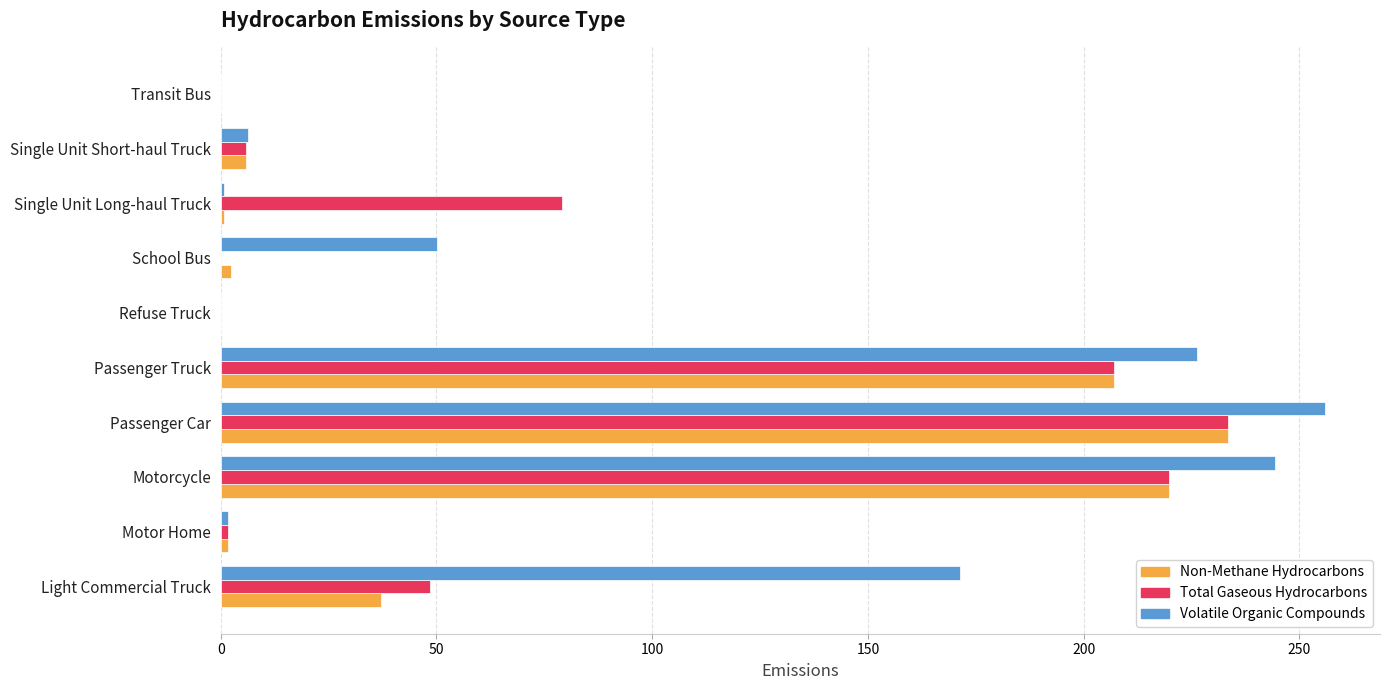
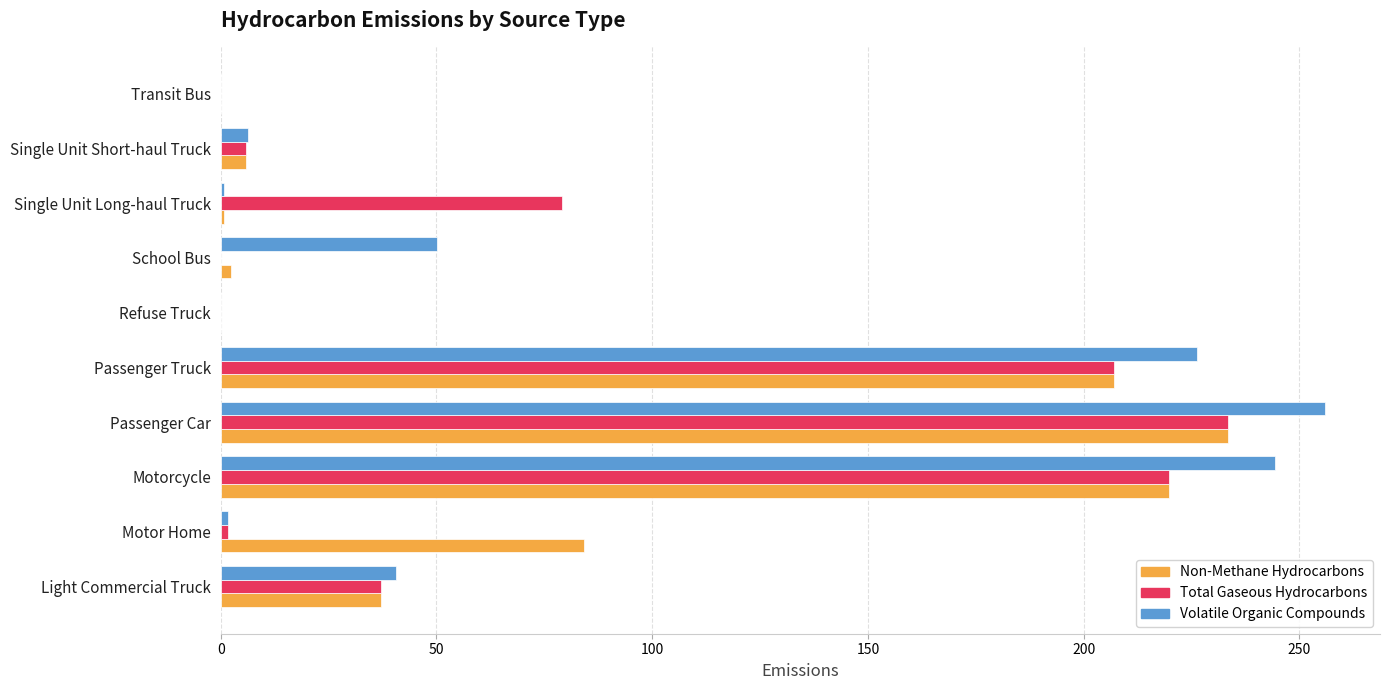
Non-Methane Hydrocarbons, Motor Home: 2 -> 84
Volatile Organic Compounds, Light Commercial Truck: 171 -> 41
Total Gaseous Hydrocarbons, Light Commercial Truck: 48 -> 37
